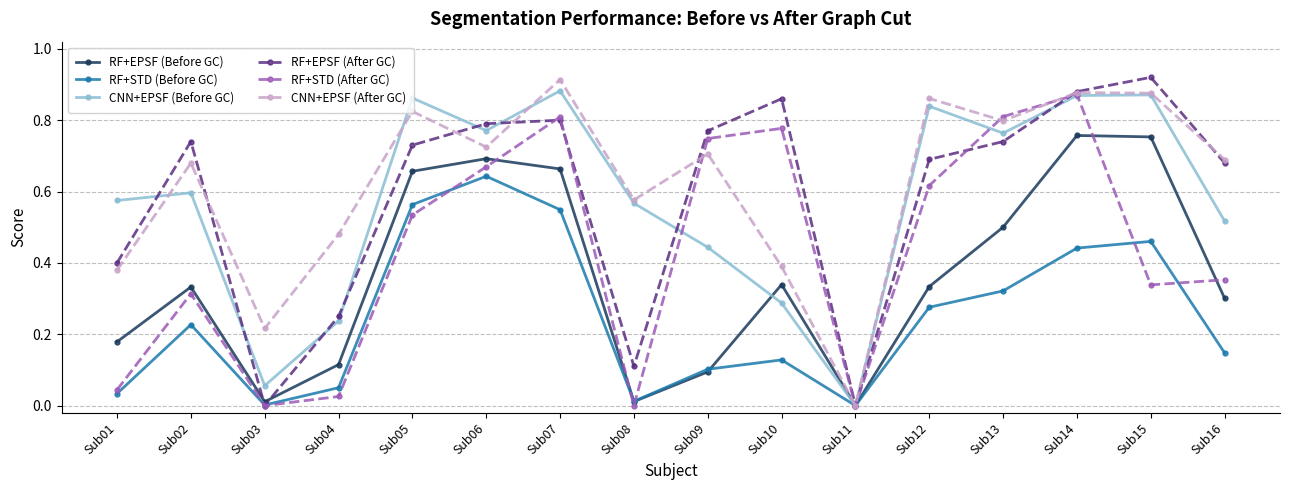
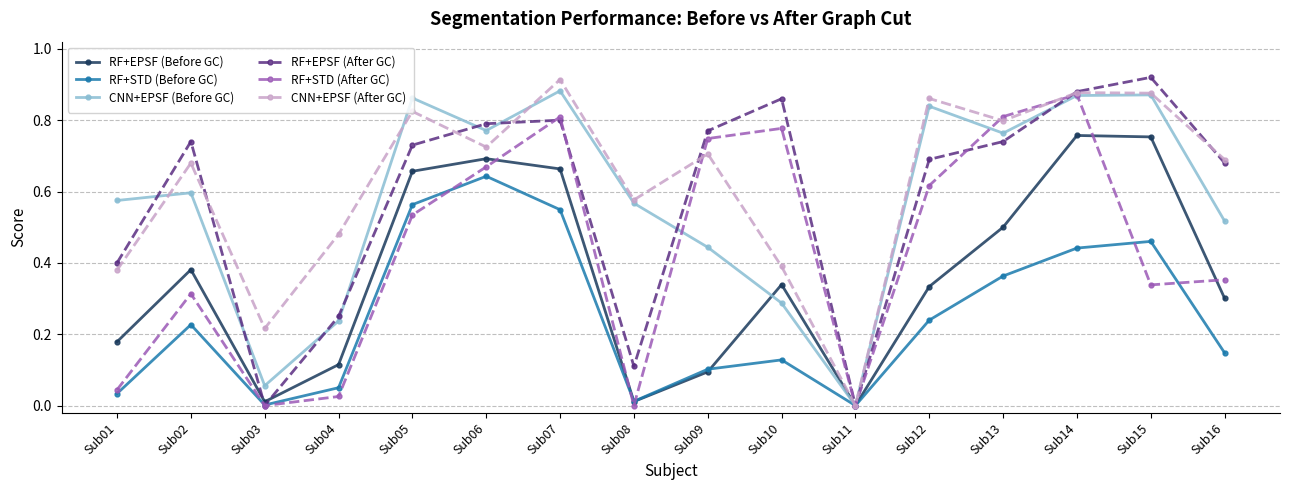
RF+EPSF (Before GC), Sub02: 0.33 -> 0.38
RF+STD (Before GC), Sub12: 0.28 -> 0.24
RF+STD (Before GC), Sub13: 0.32 -> 0.36
